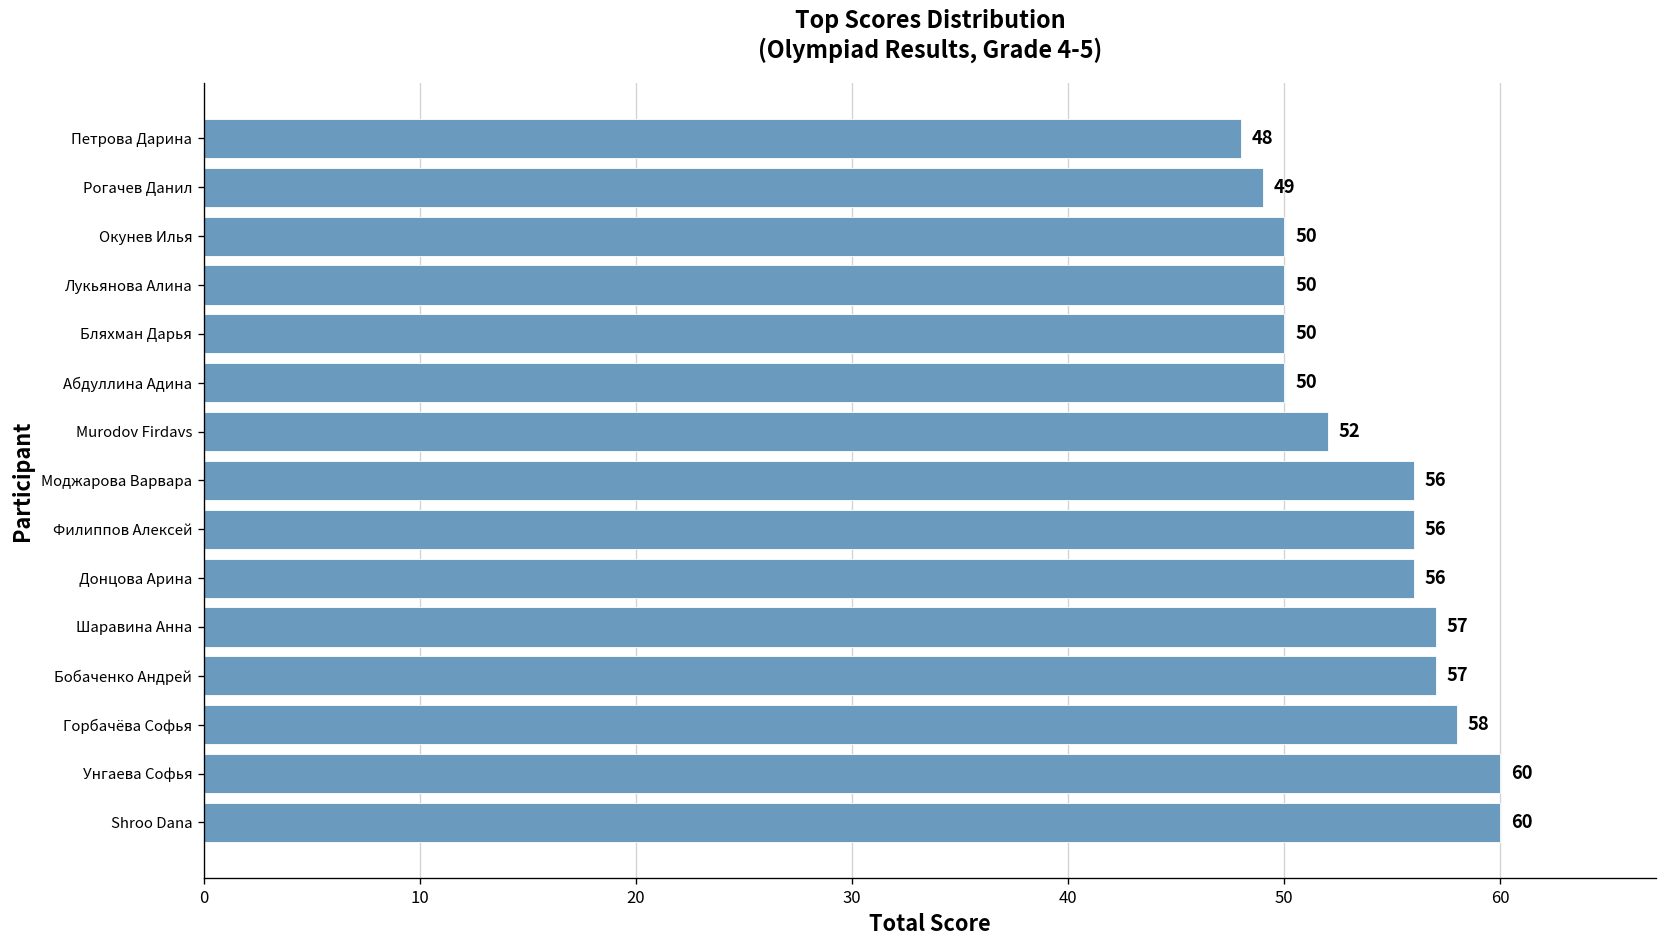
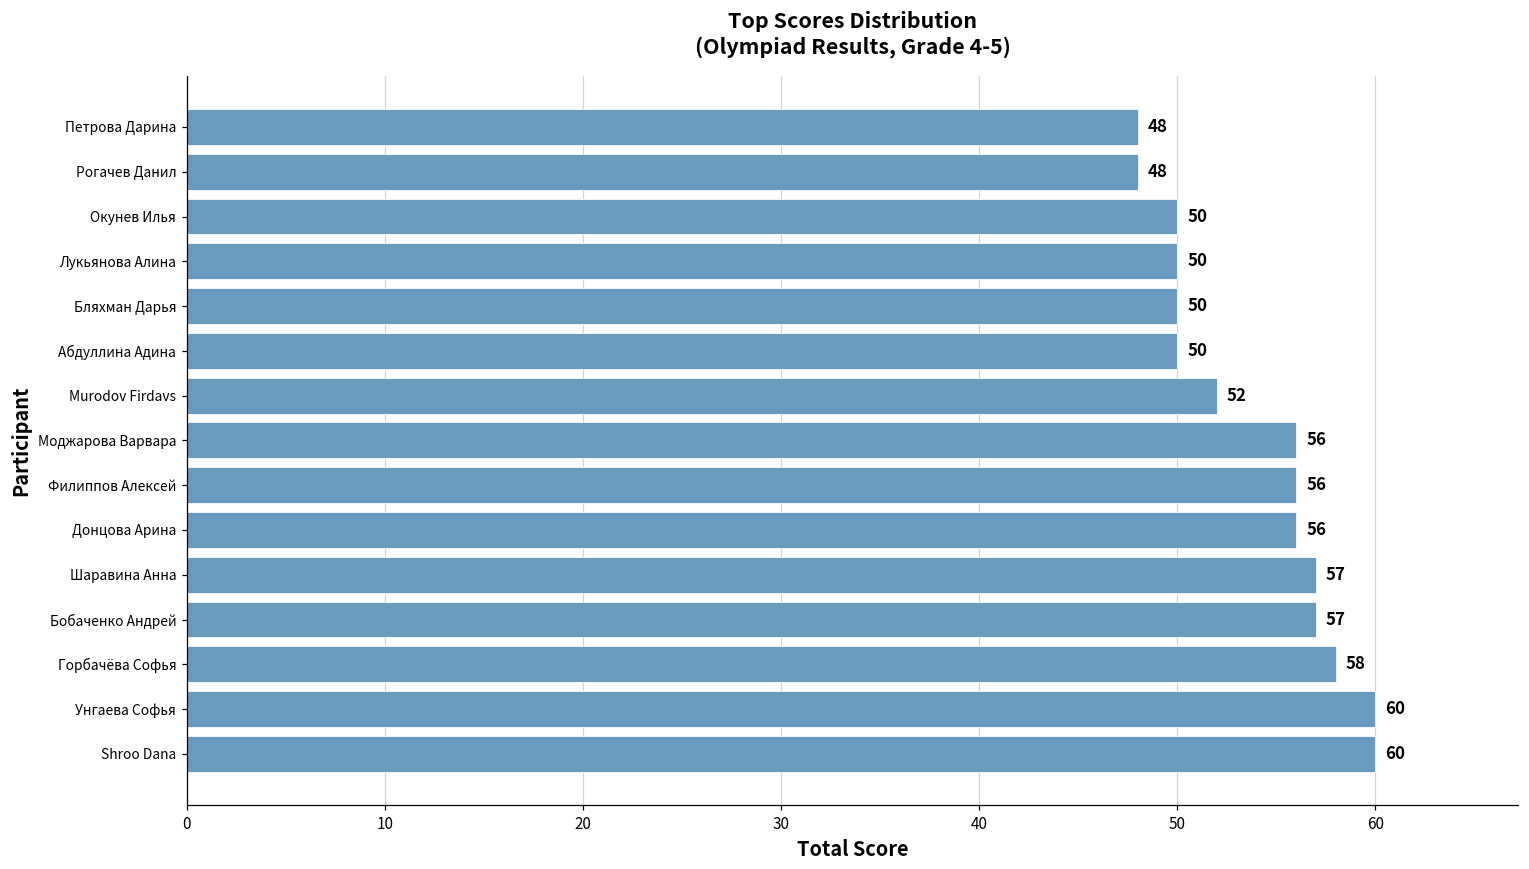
Рогачев Данил: 49 -> 48
